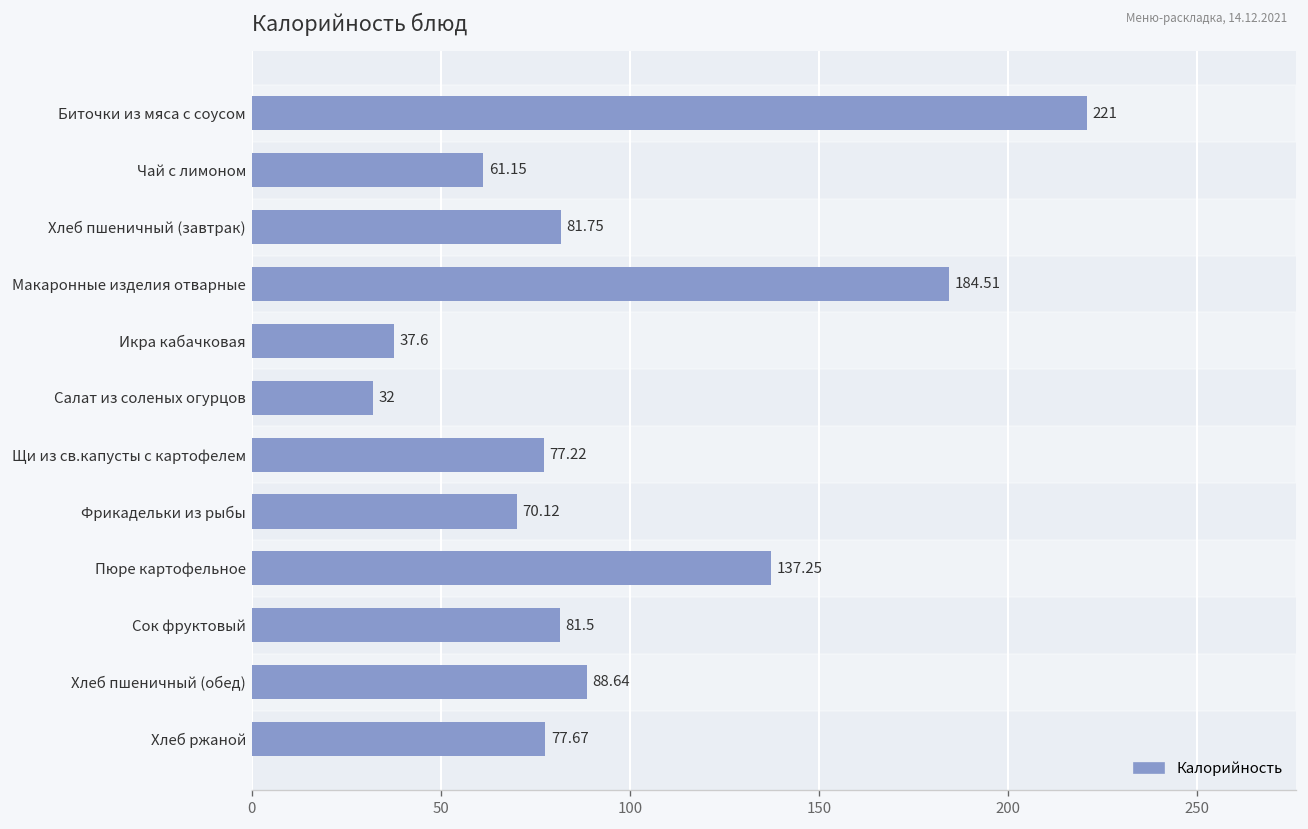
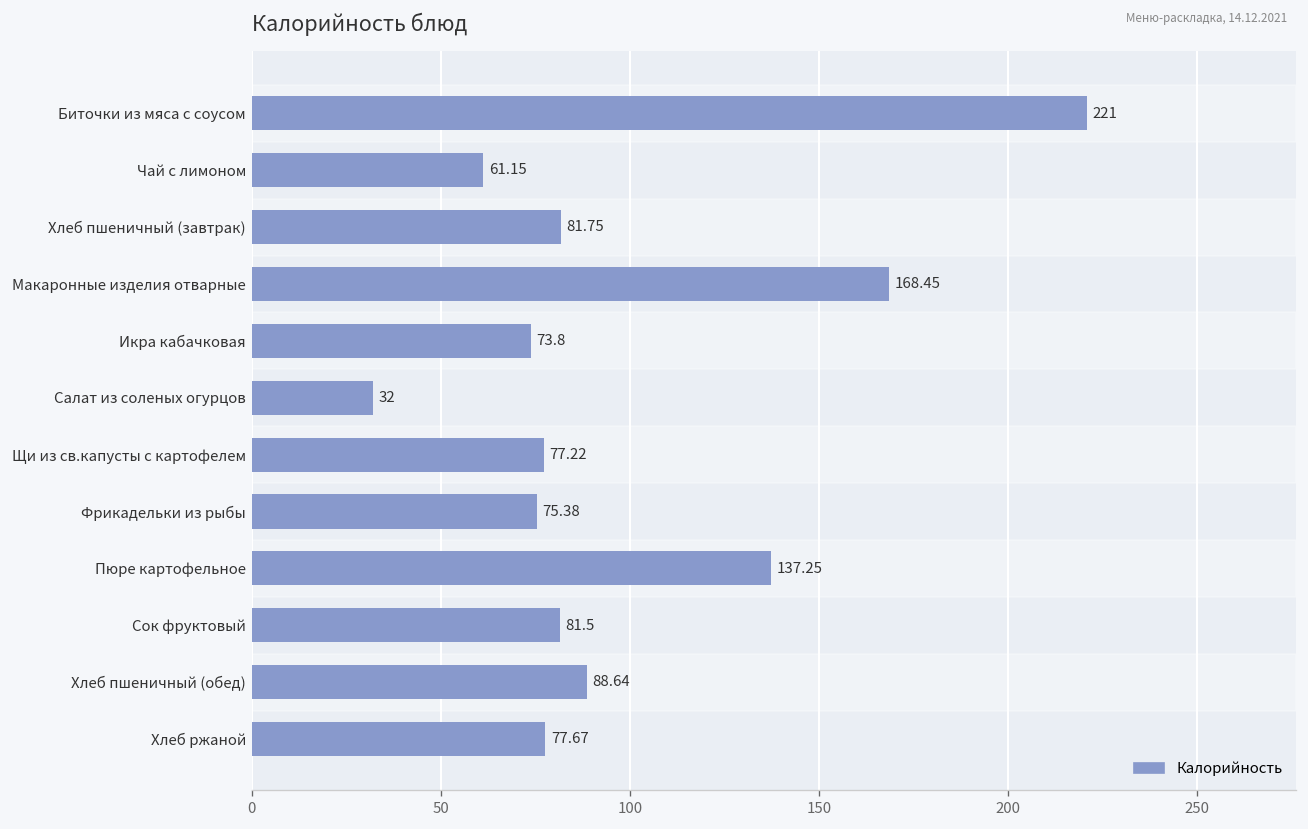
Макаронные изделия отварные: 184.51 -> 168.45
Икра кабачковая: 37.6 -> 73.8
Фрикадельки из рыбы: 70.12 -> 75.38
